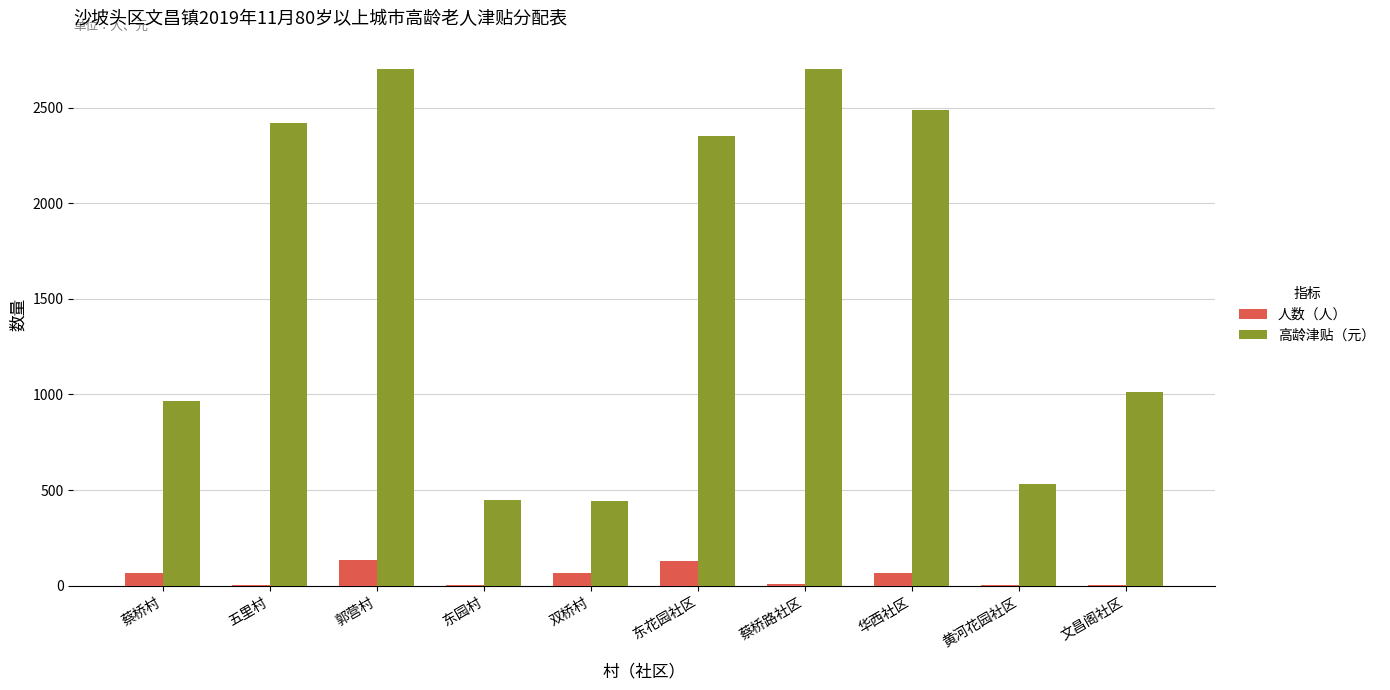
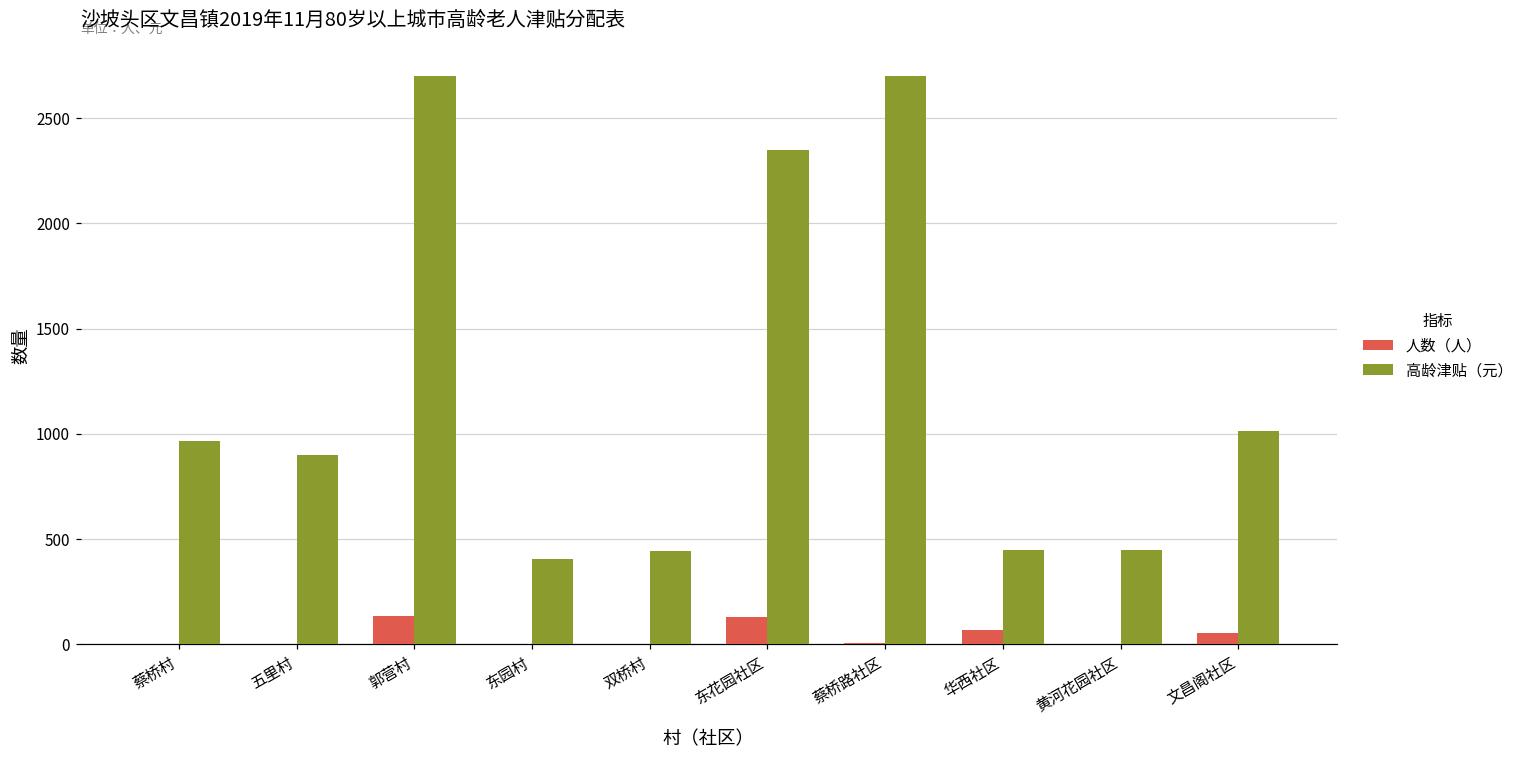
人数（人）, 蔡桥村: 60 -> 0
高龄津贴（元）, 五里村: 2420 -> 900
高龄津贴（元）, 东园村: 450 -> 410
人数（人）, 双桥村: 70 -> 0
高龄津贴（元）, 华西社区: 2490 -> 450
高龄津贴（元）, 黄河花园社区: 530 -> 450
人数（人）, 文昌阁社区: 0 -> 50
